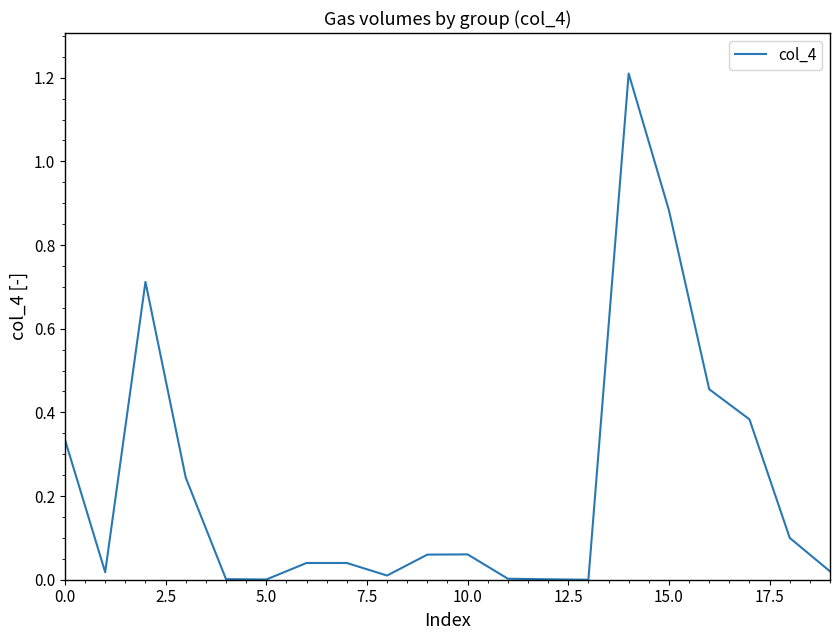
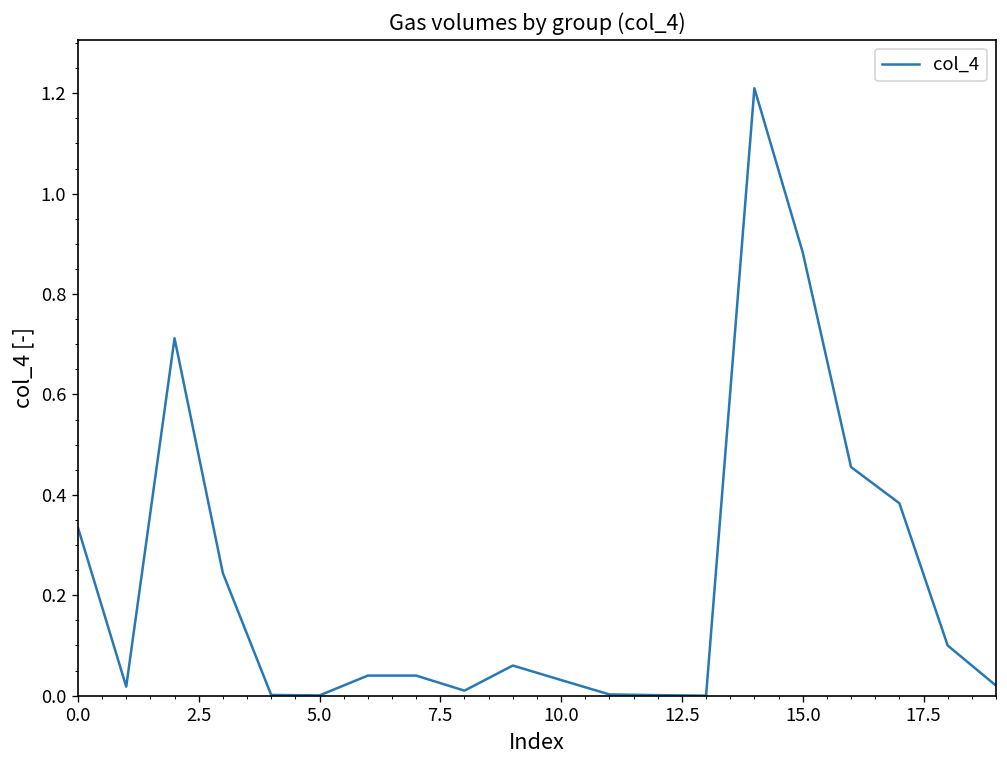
10.0: 0.06 -> 0.03
